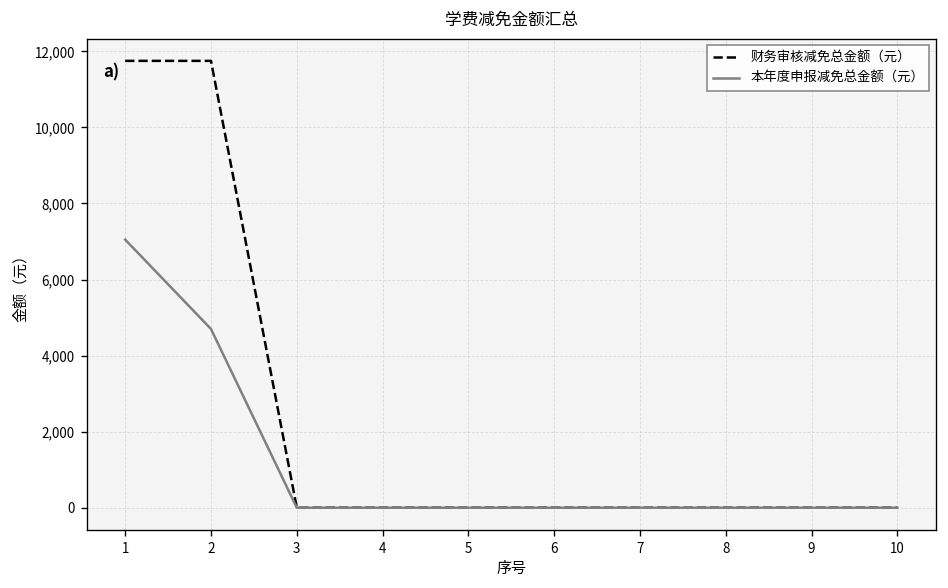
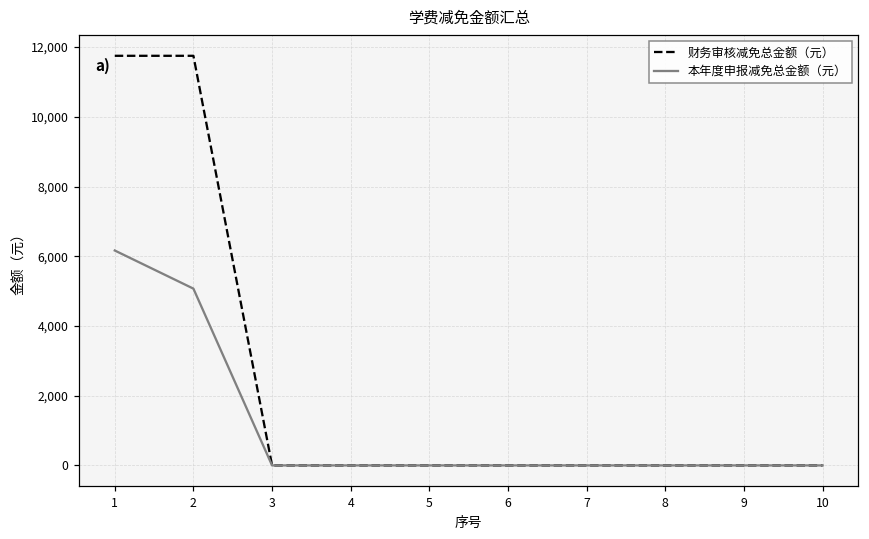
本年度申报减免总金额（元）, 1: 7,100 -> 6,200
本年度申报减免总金额（元）, 2: 4,700 -> 5,100
